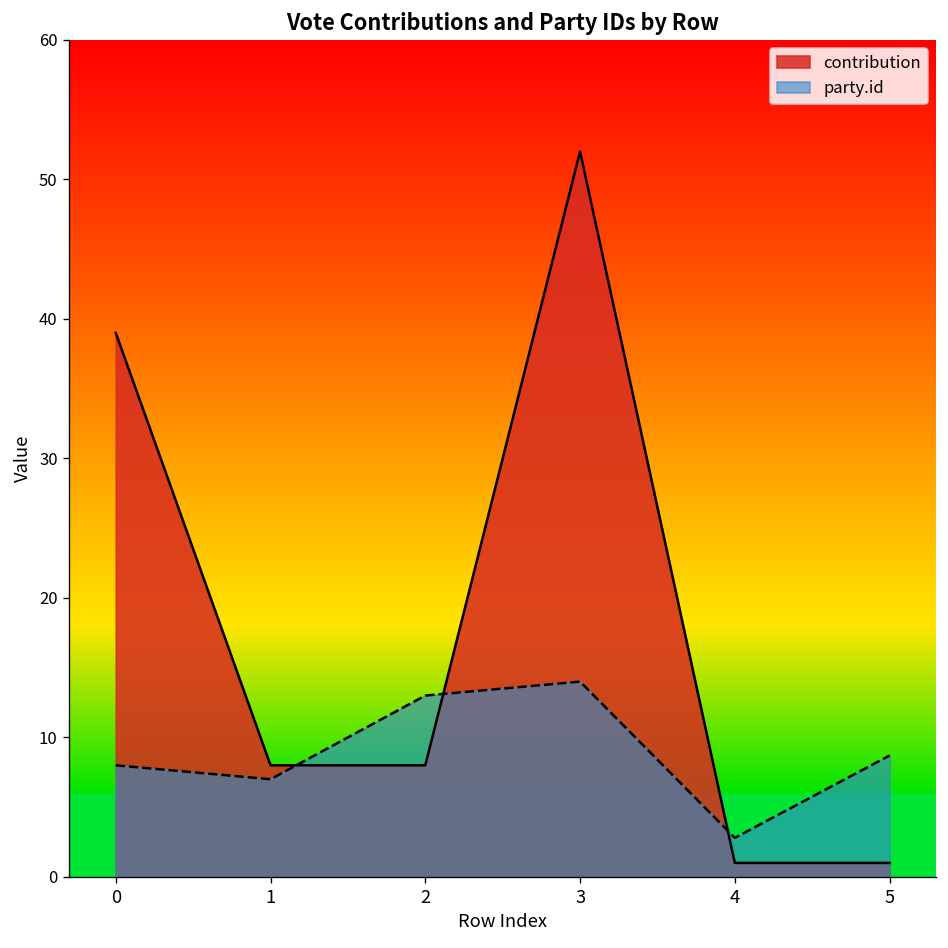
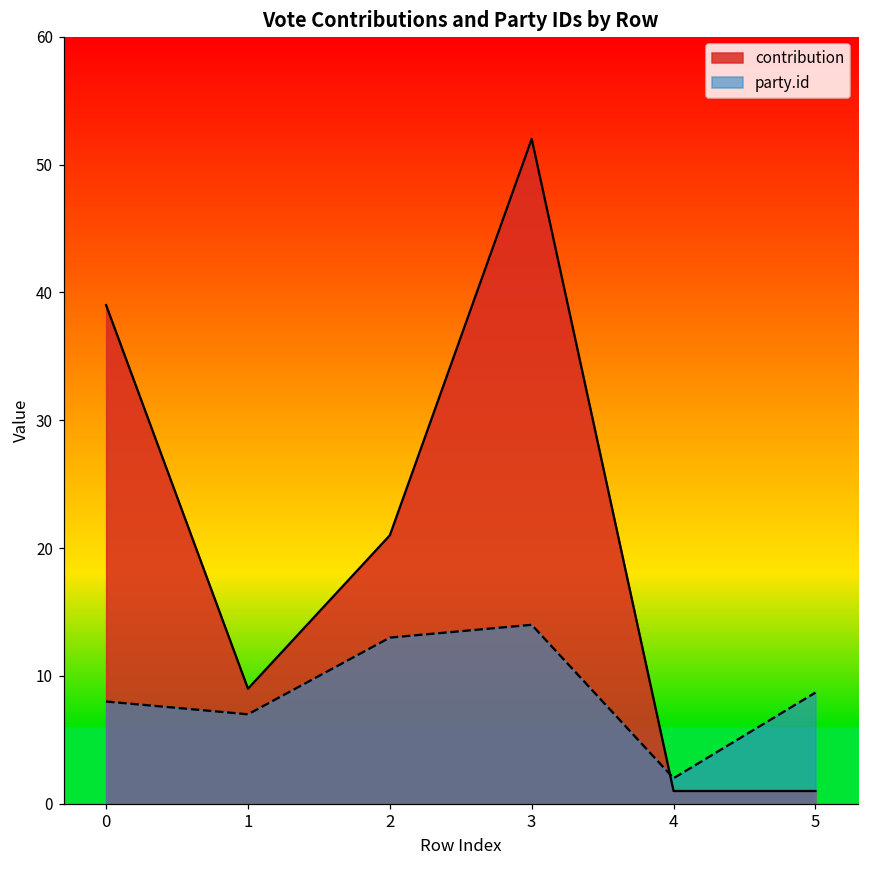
contribution, 1: 8 -> 9
contribution, 2: 8 -> 21
party.id, 4: 2.8 -> 2.0
